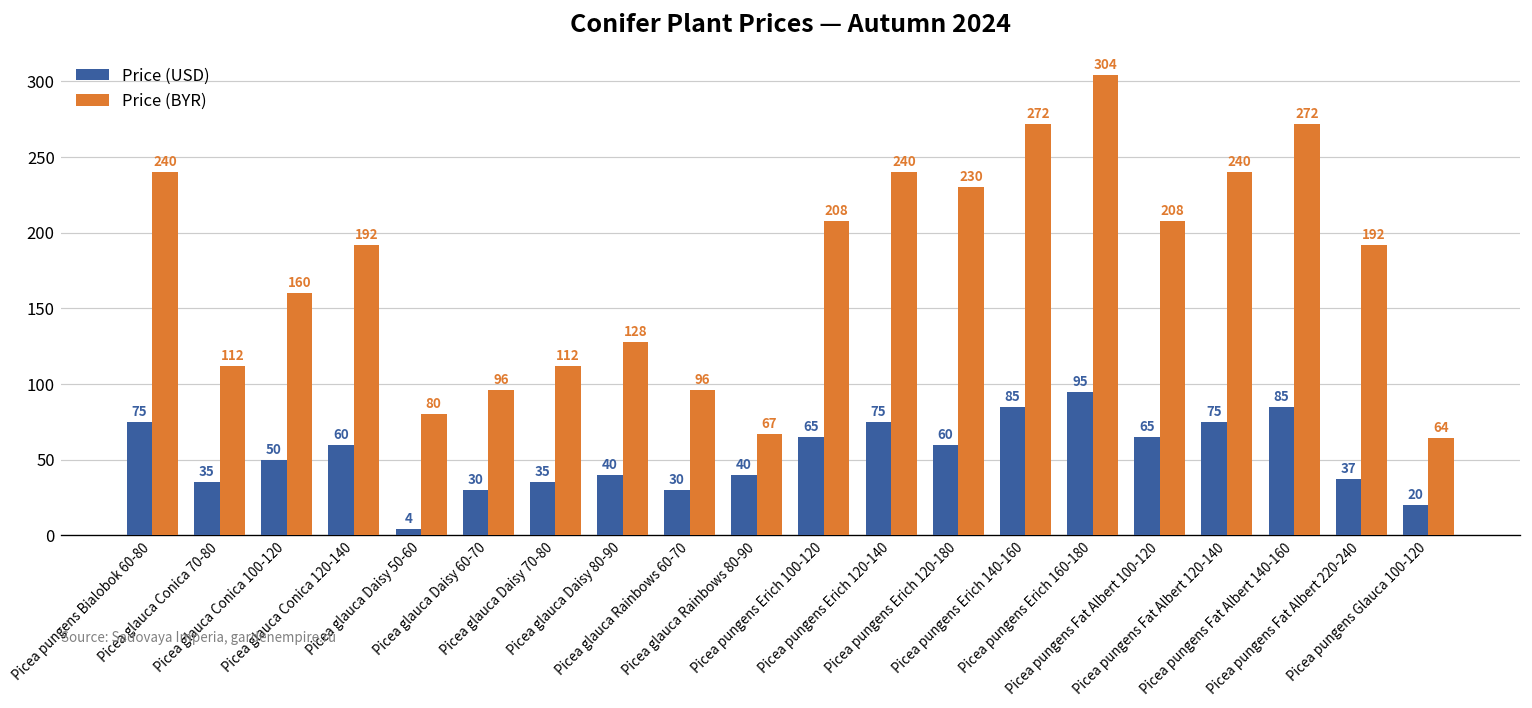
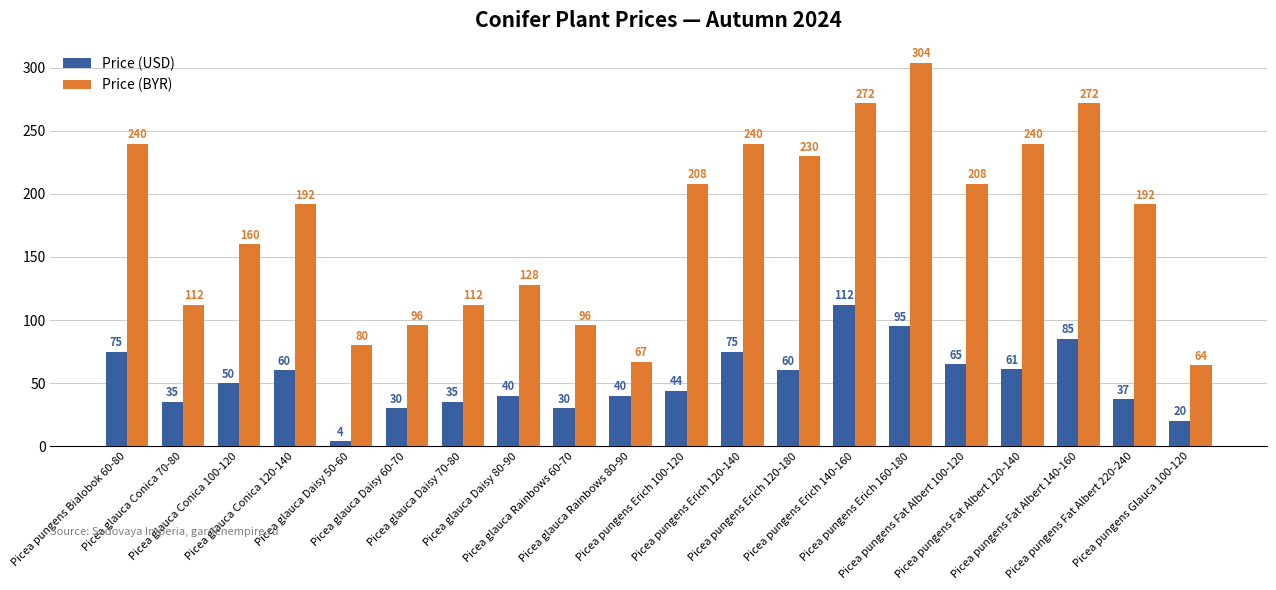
Price (USD), Picea pungens Erich 100-120: 65 -> 44
Price (USD), Picea pungens Erich 140-160: 85 -> 112
Price (USD), Picea pungens Fat Albert 120-140: 75 -> 61
